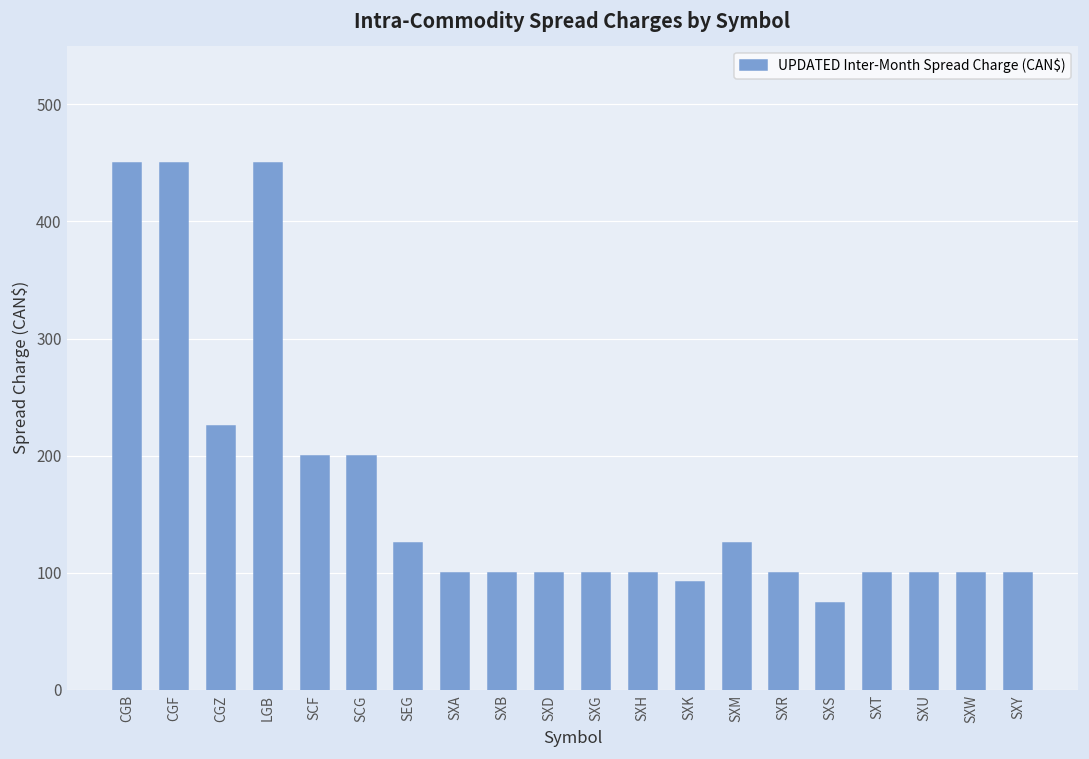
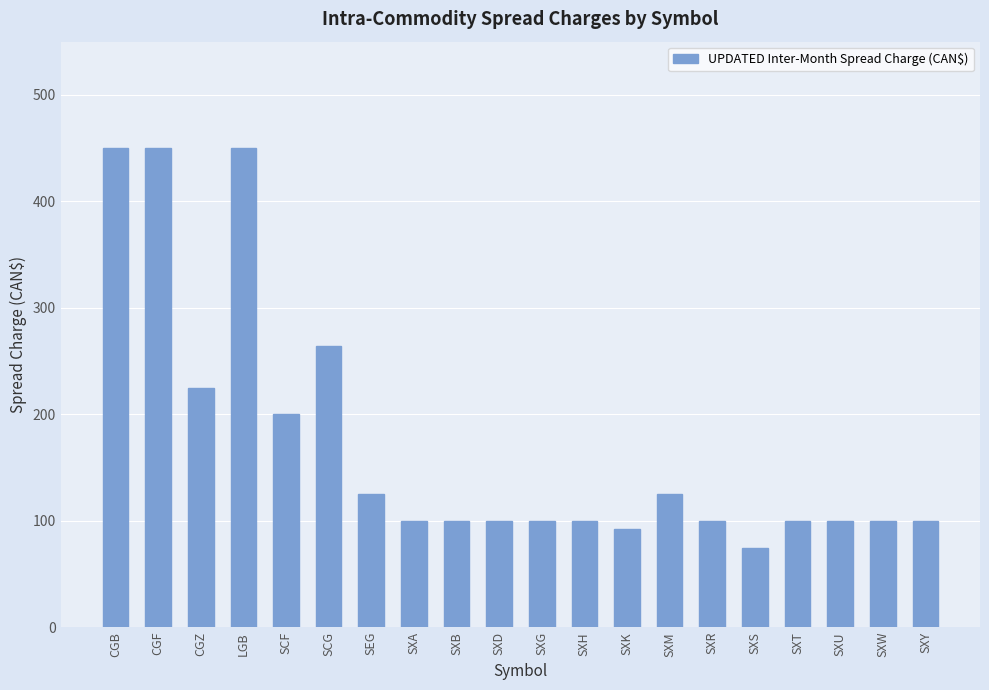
SCG: 200 -> 264
